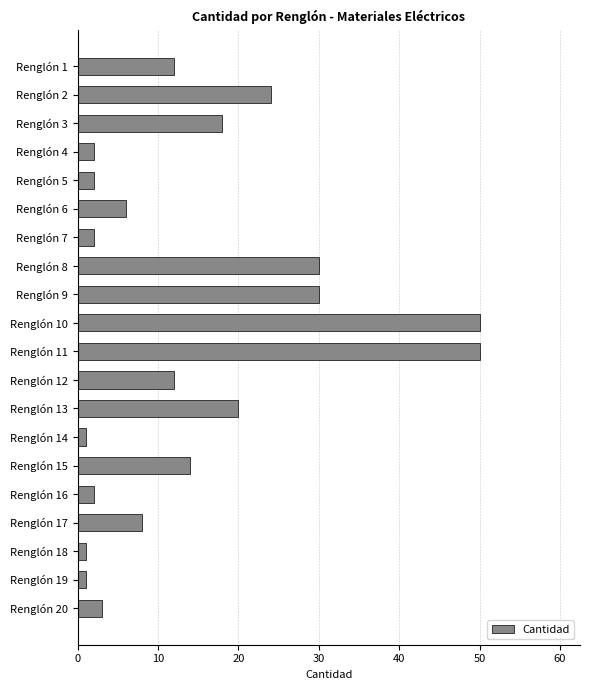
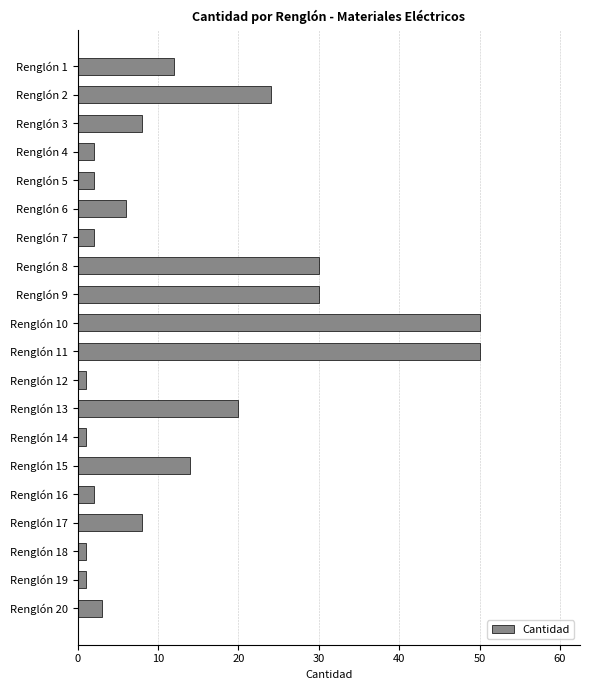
Renglón 3: 18 -> 8
Renglón 12: 12 -> 1
